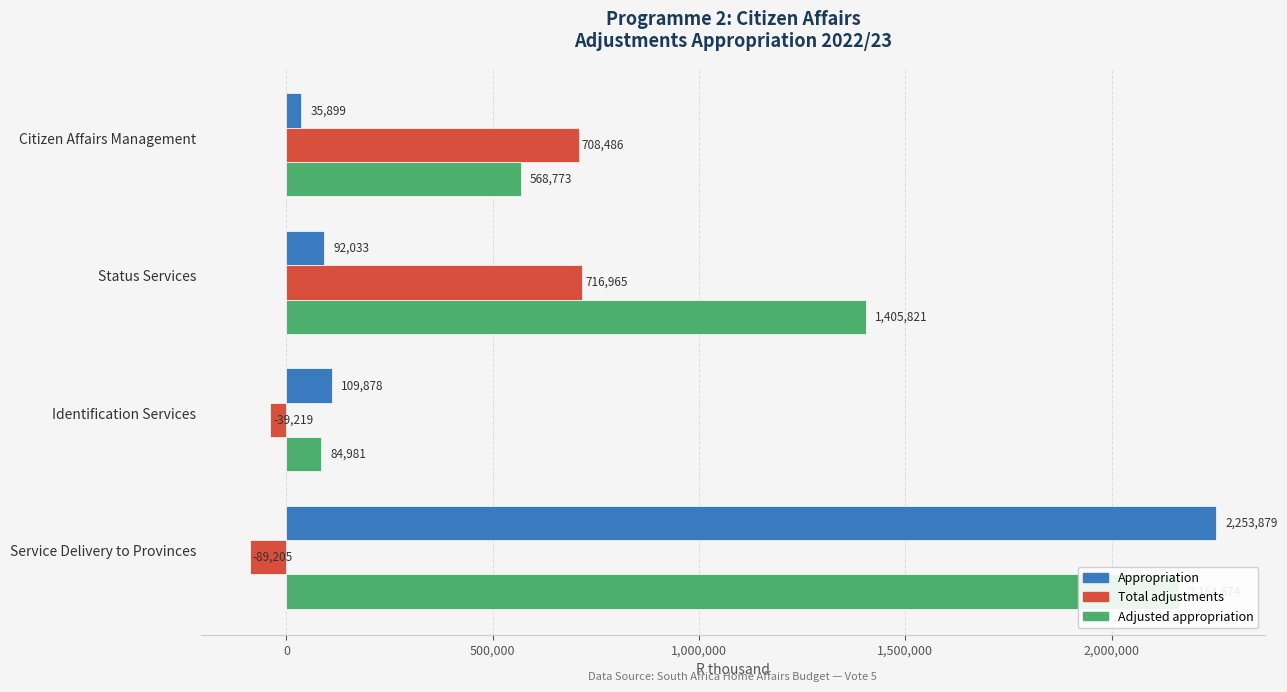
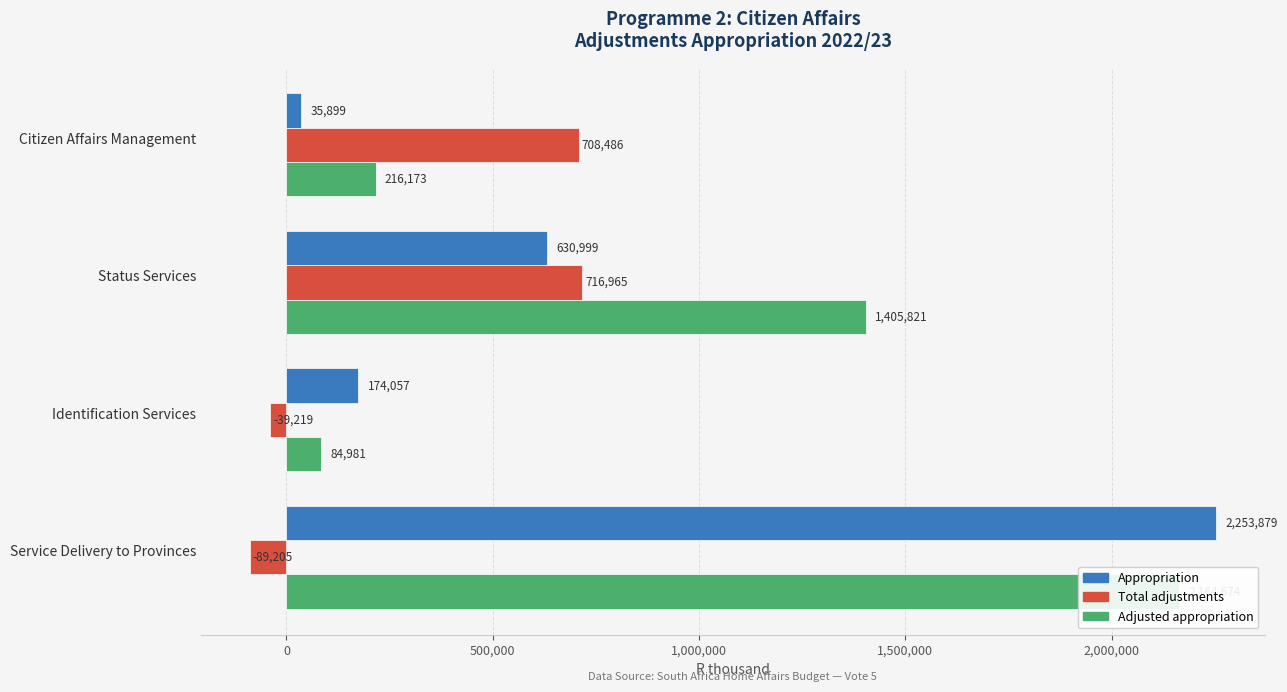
Adjusted appropriation, Citizen Affairs Management: 568,773 -> 216,173
Appropriation, Status Services: 92,033 -> 630,999
Appropriation, Identification Services: 109,878 -> 174,057
